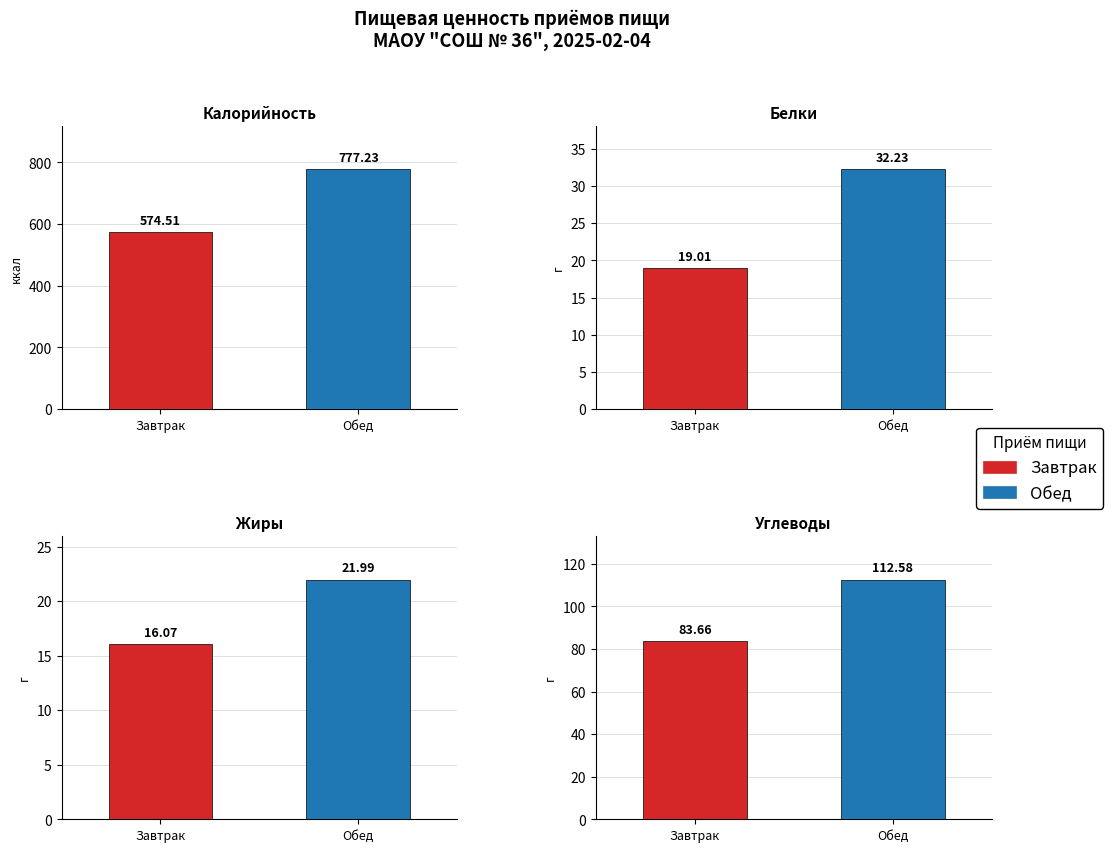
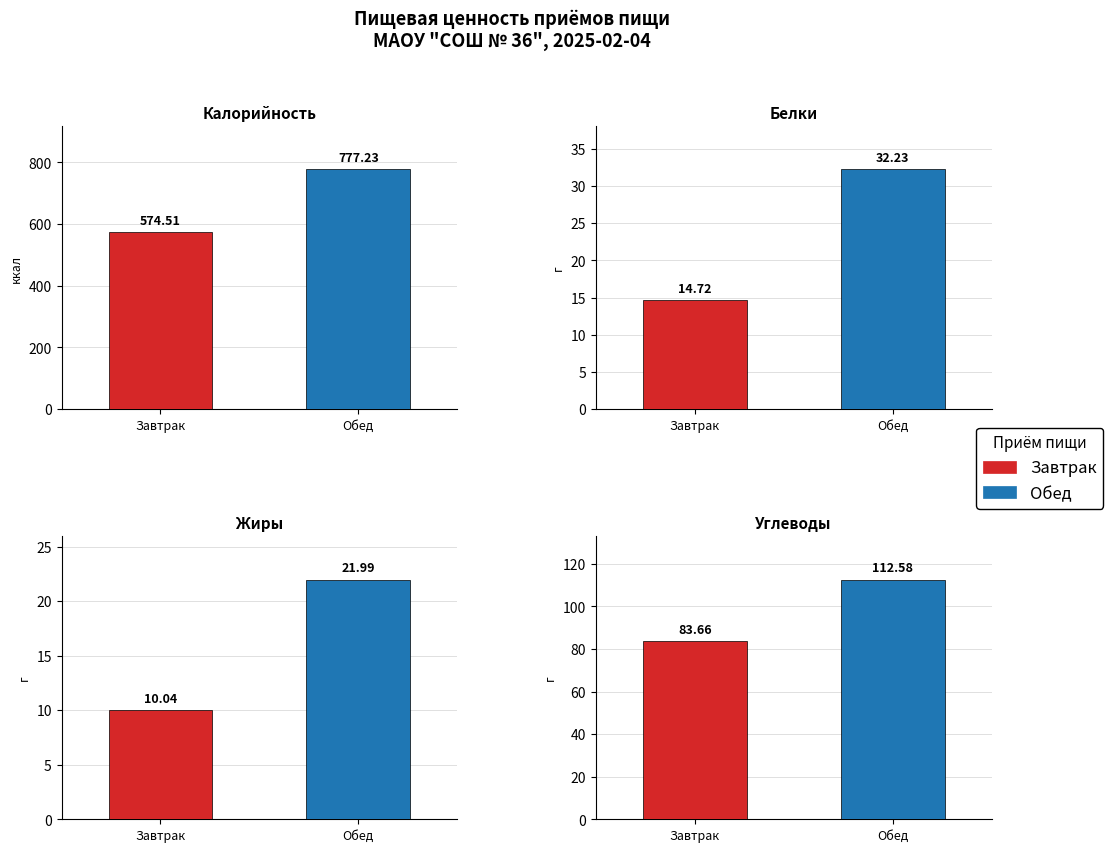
Белки, Завтрак: 19.01 -> 14.72
Жиры, Завтрак: 16.07 -> 10.04
